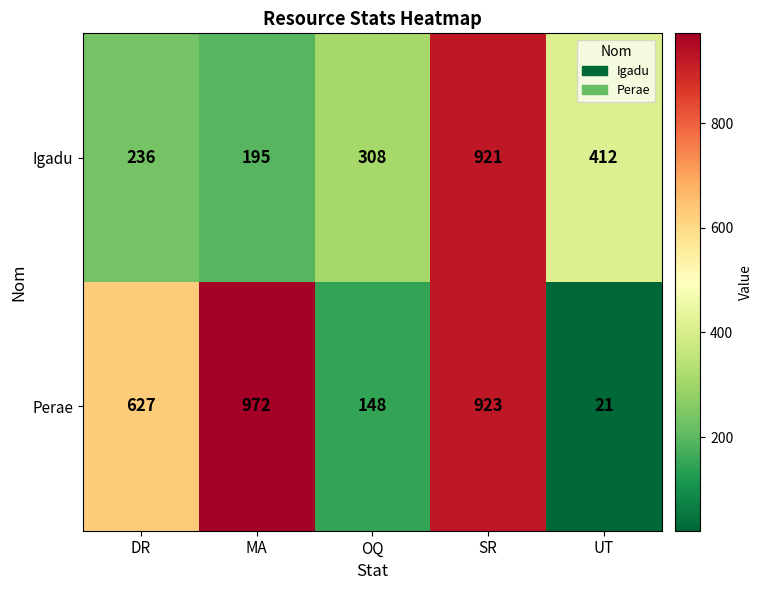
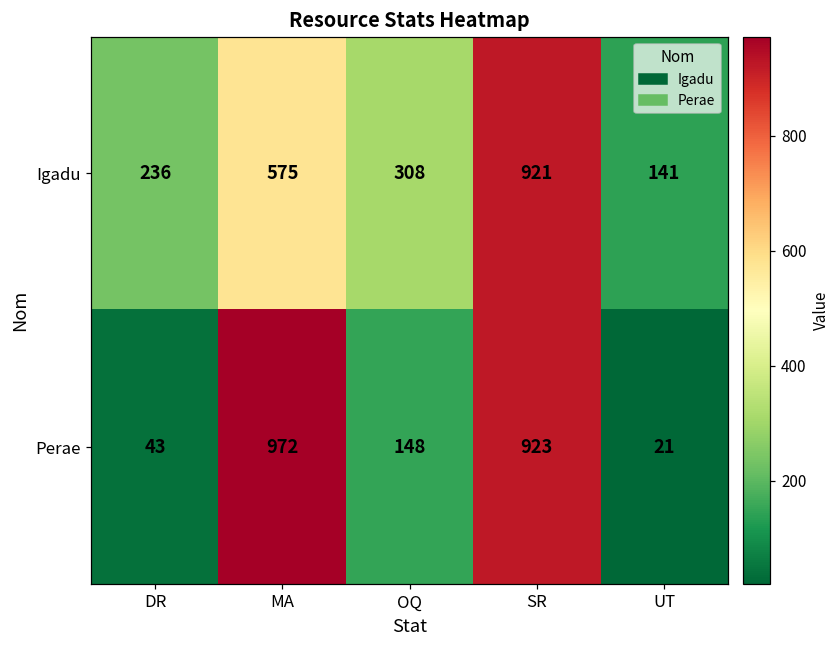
Igadu, MA: 195 -> 575
Igadu, UT: 412 -> 141
Perae, DR: 627 -> 43
